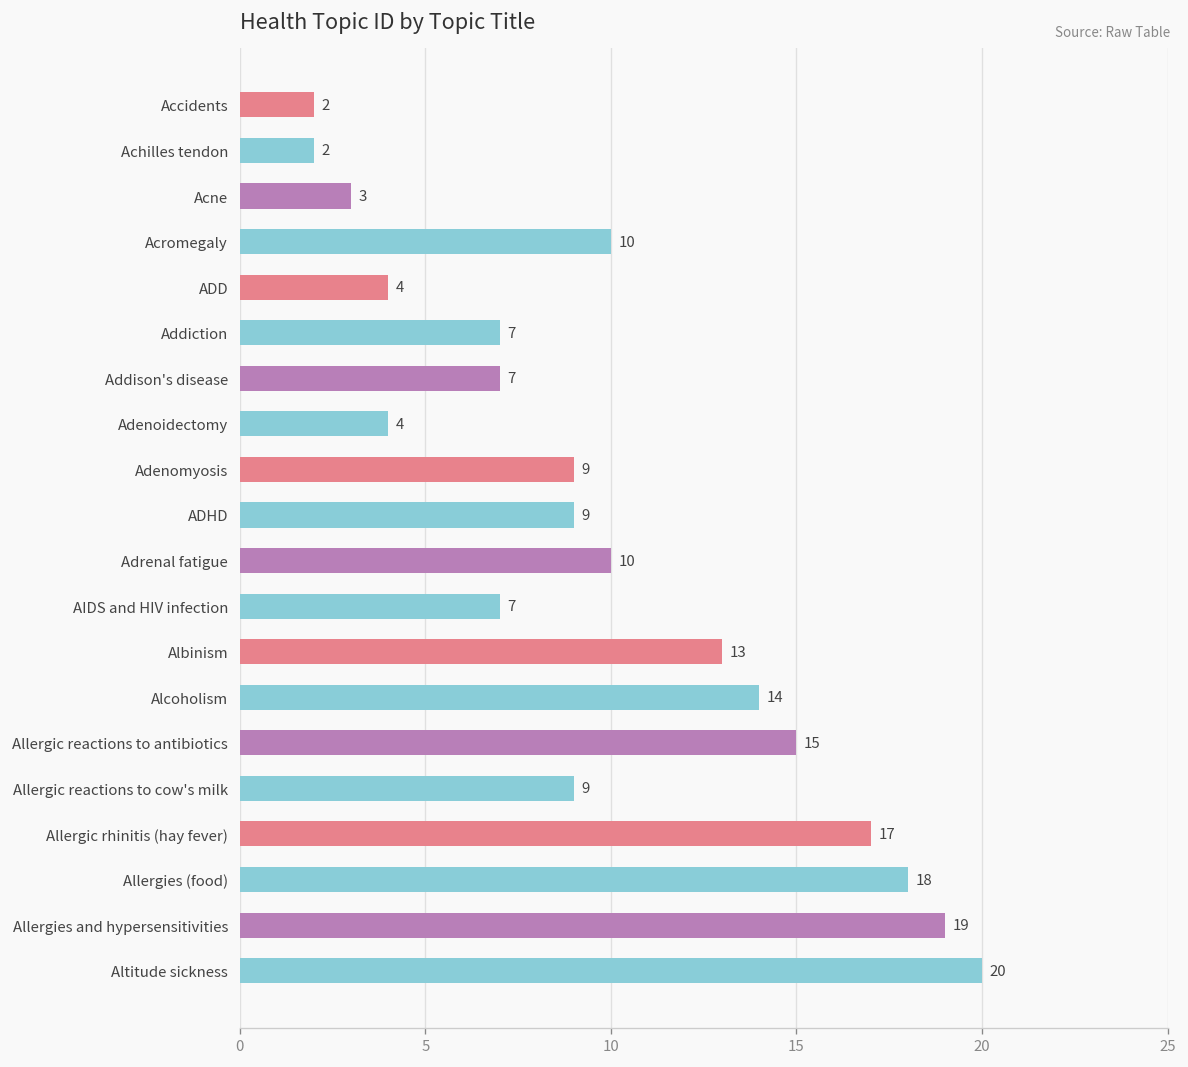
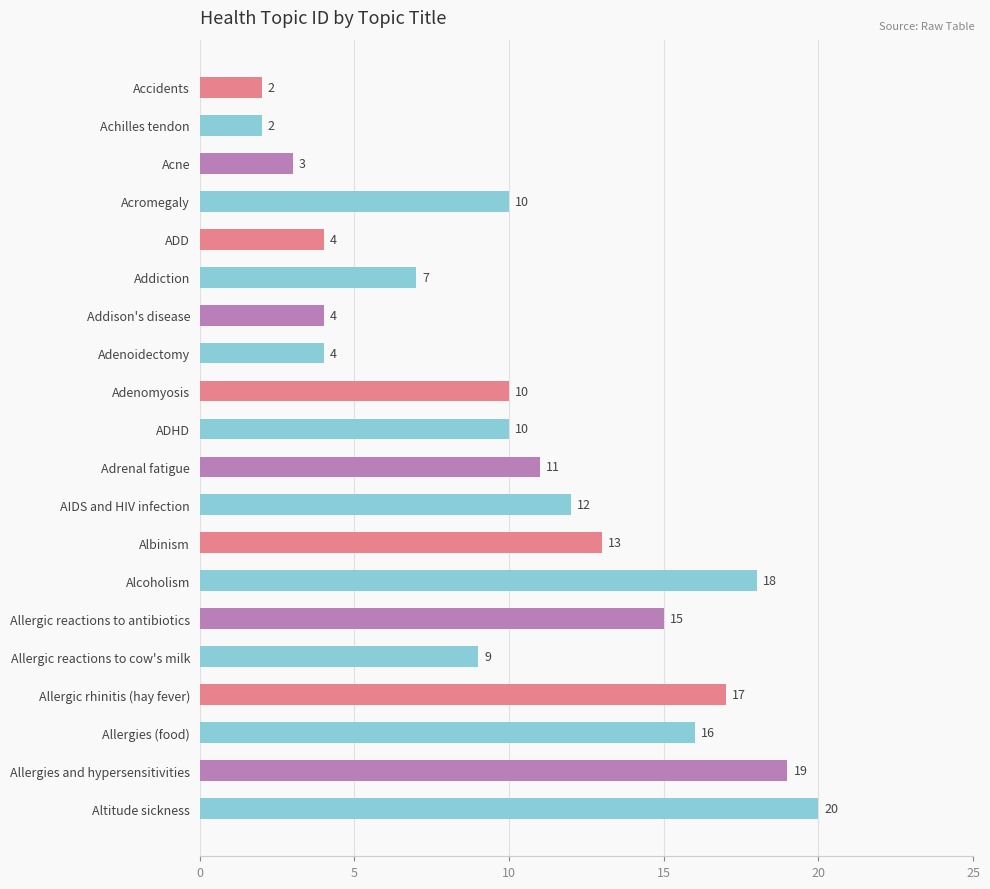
Addison's disease: 7 -> 4
Adenomyosis: 9 -> 10
ADHD: 9 -> 10
Adrenal fatigue: 10 -> 11
AIDS and HIV infection: 7 -> 12
Alcoholism: 14 -> 18
Allergies (food): 18 -> 16
